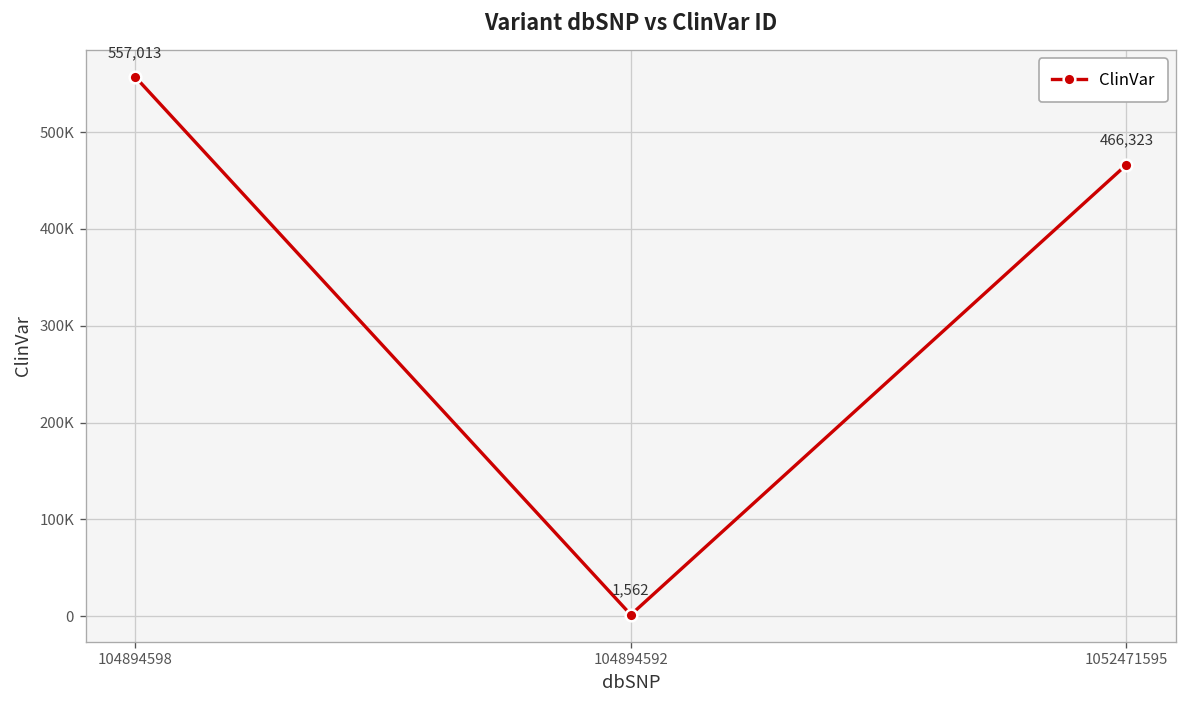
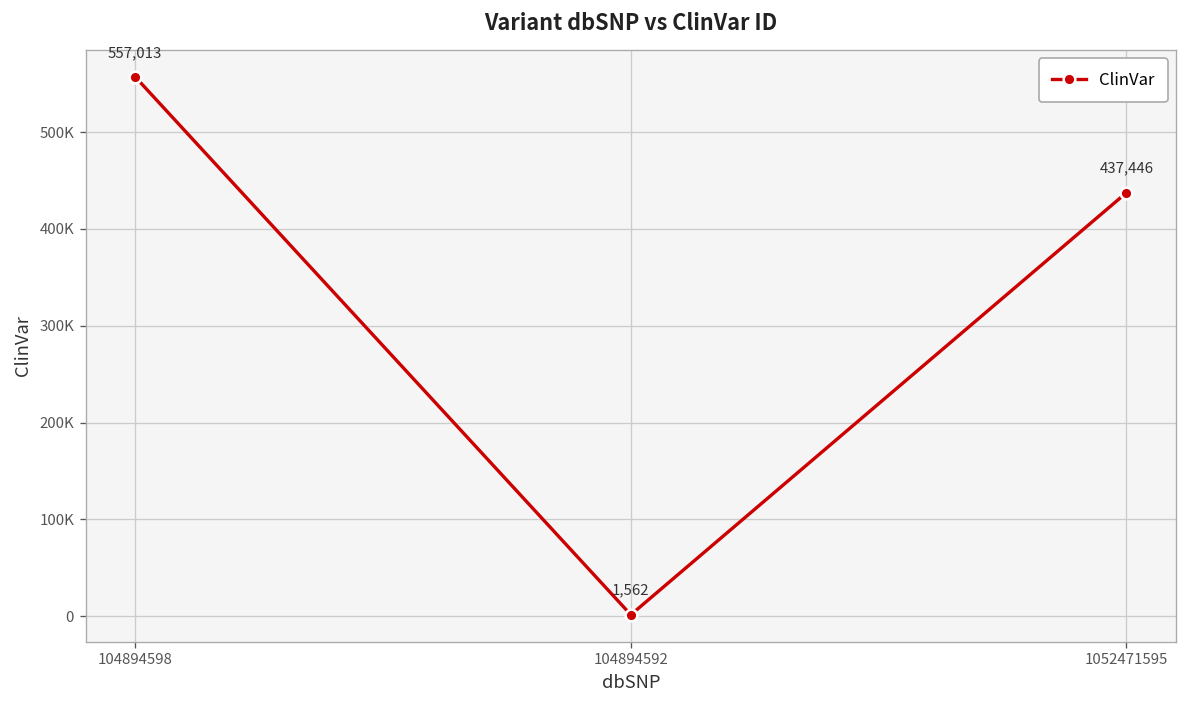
1052471595: 466,323 -> 437,446
